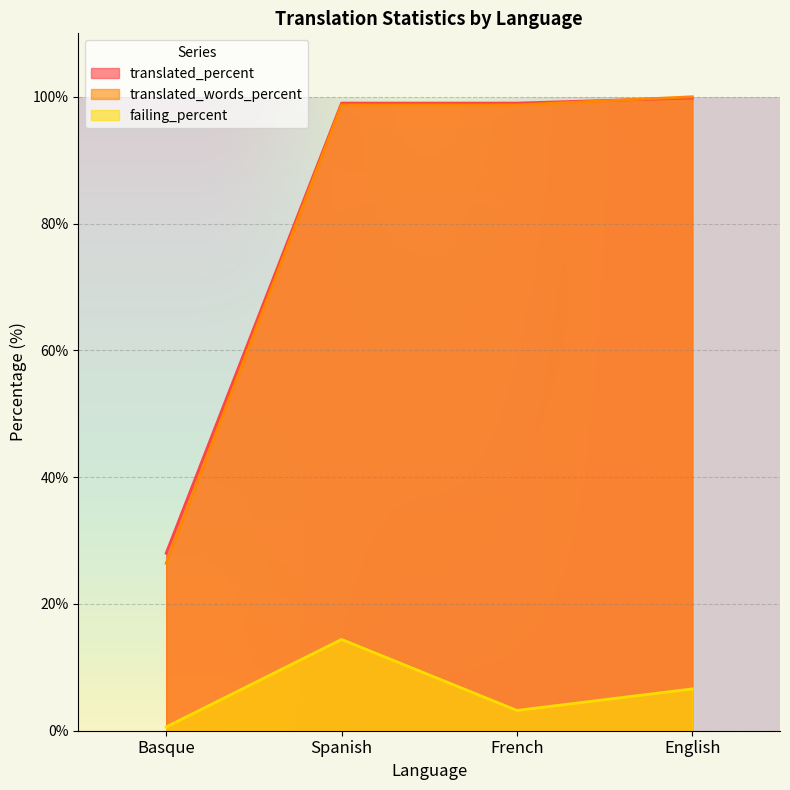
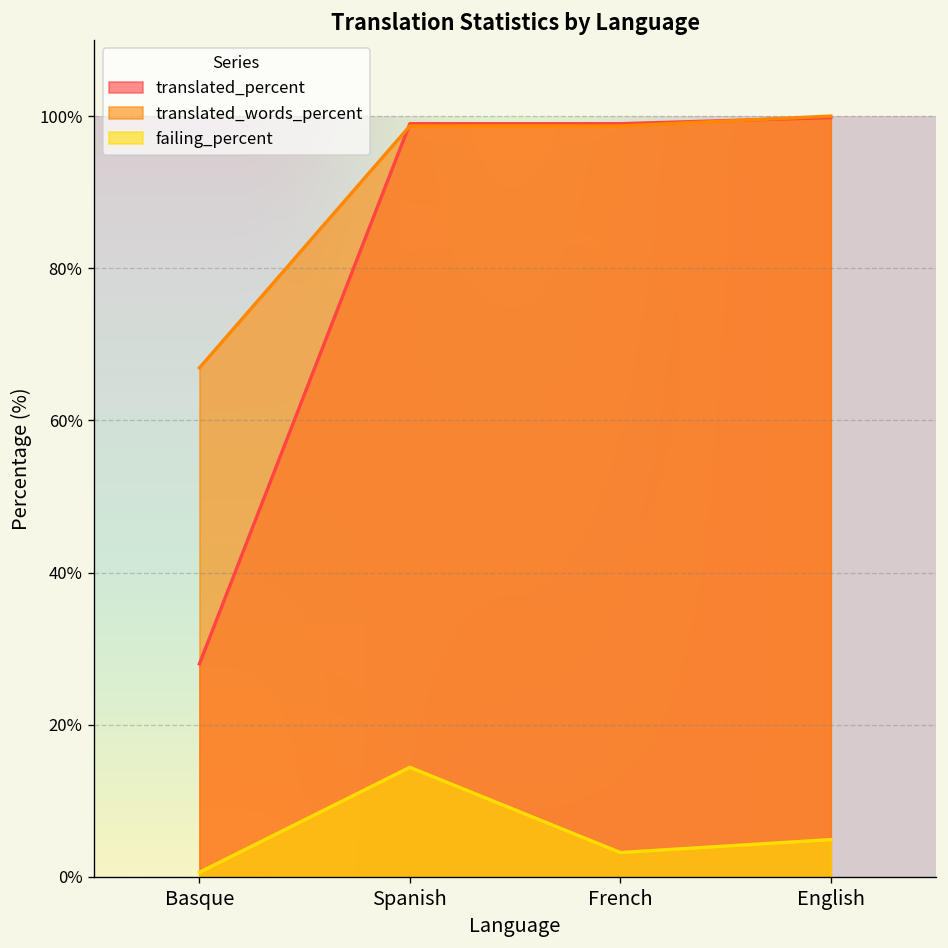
translated_words_percent, Basque: 26% -> 67%
failing_percent, English: 7% -> 5%
